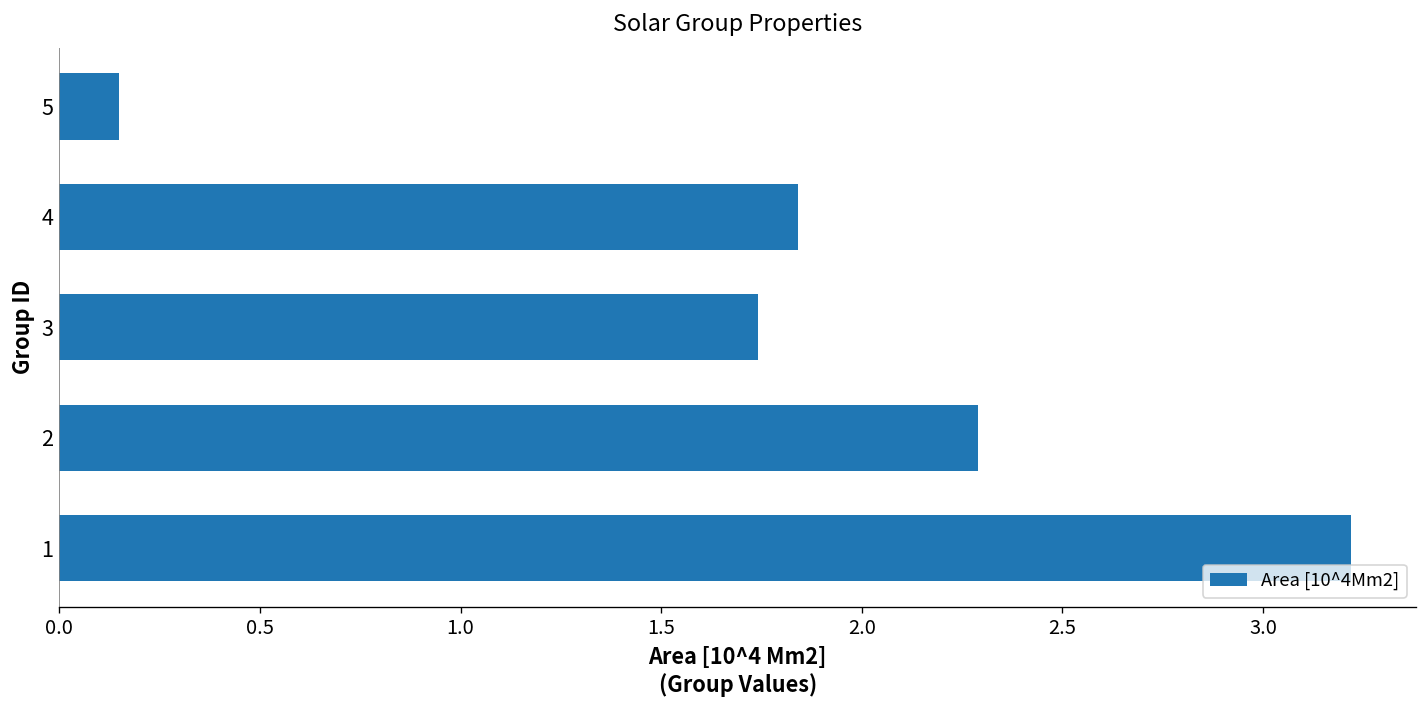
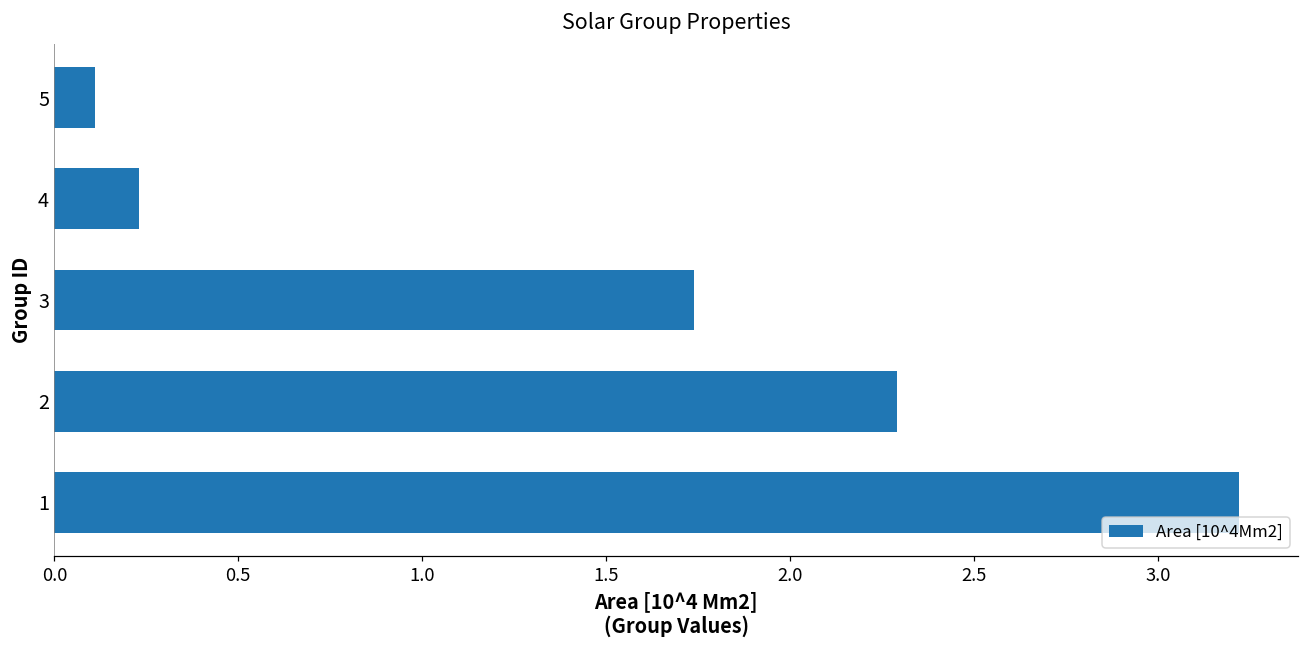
5: 0.15 -> 0.11
4: 1.84 -> 0.23
